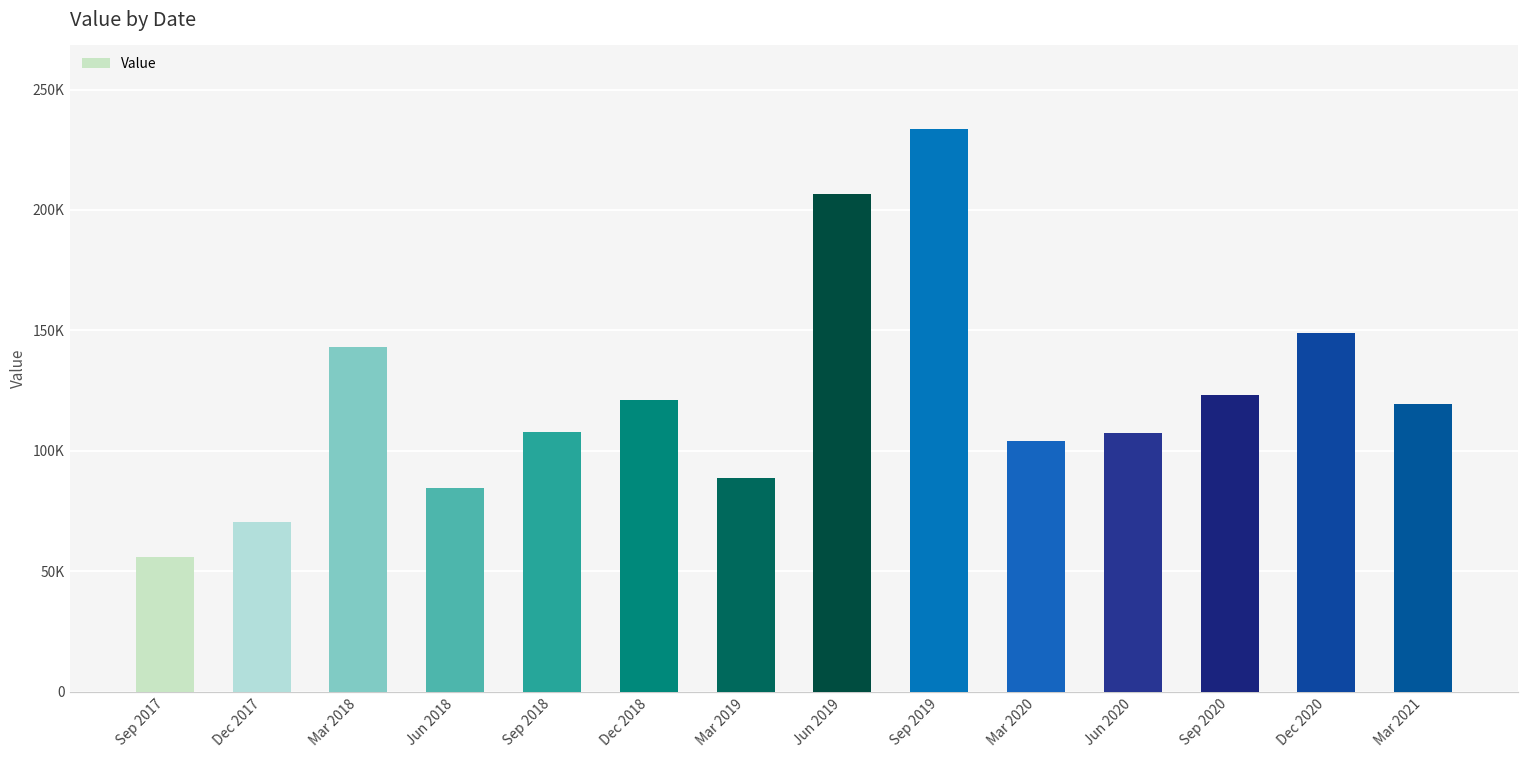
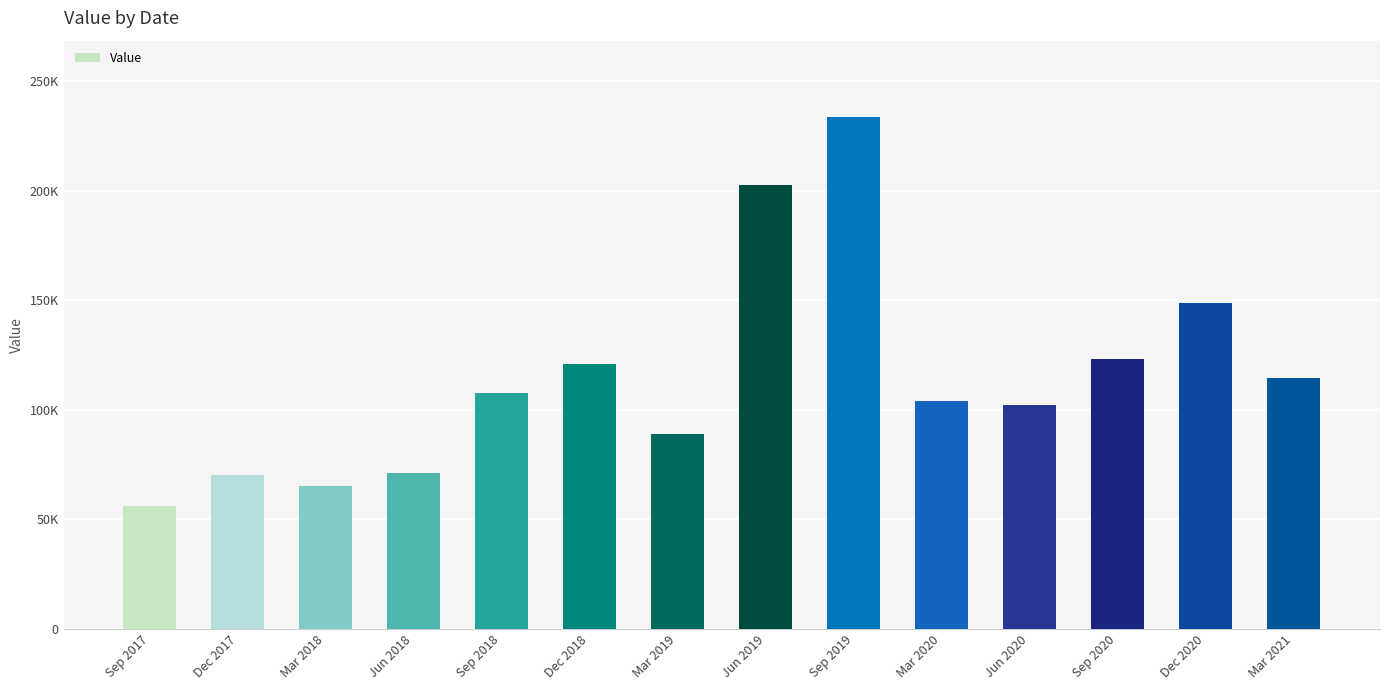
Mar 2018: 143000 -> 65000
Jun 2018: 85000 -> 71000
Jun 2019: 207000 -> 203000
Jun 2020: 108000 -> 102000
Mar 2021: 119000 -> 114000
